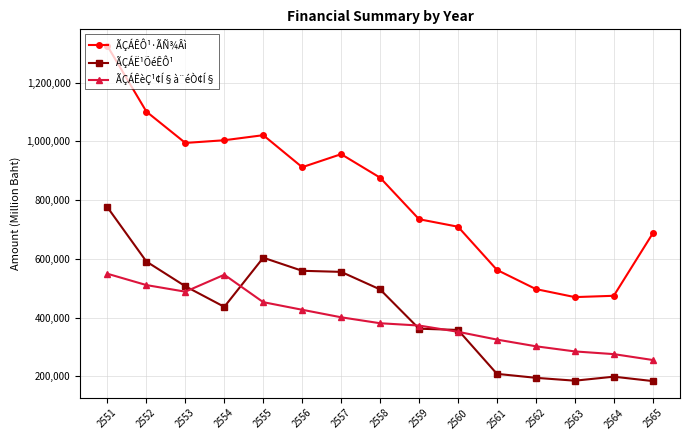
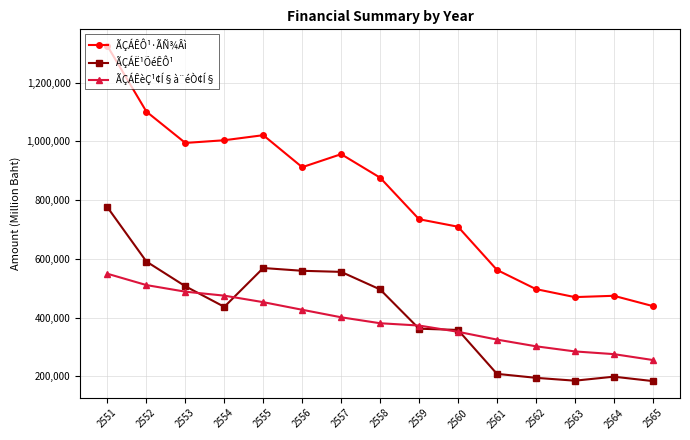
ÃÇÁÊèÇ¹¢Í§à¨éÒ¢Í§, 2554: 550,000 -> 470,000
ÃÇÁË¹ÕéÊÔ¹, 2555: 600,000 -> 570,000
ÃÇÁÊÔ¹·ÃÑ¾Âì, 2565: 690,000 -> 440,000
